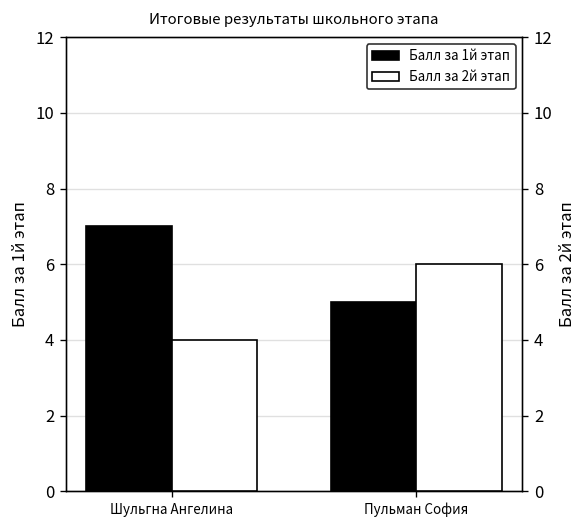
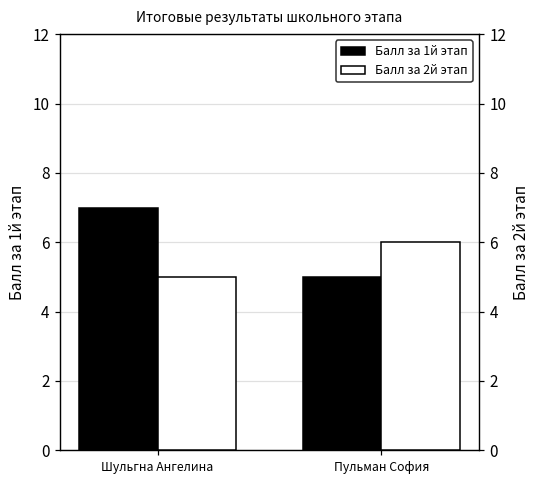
Балл за 2й этап, Шульгна Ангелина: 4 -> 5
